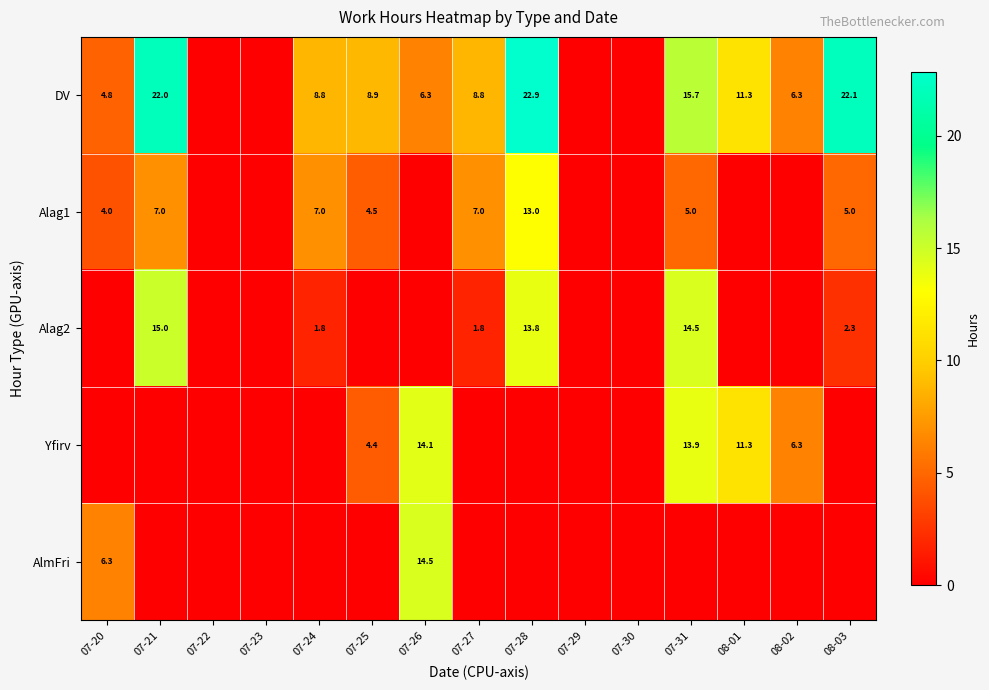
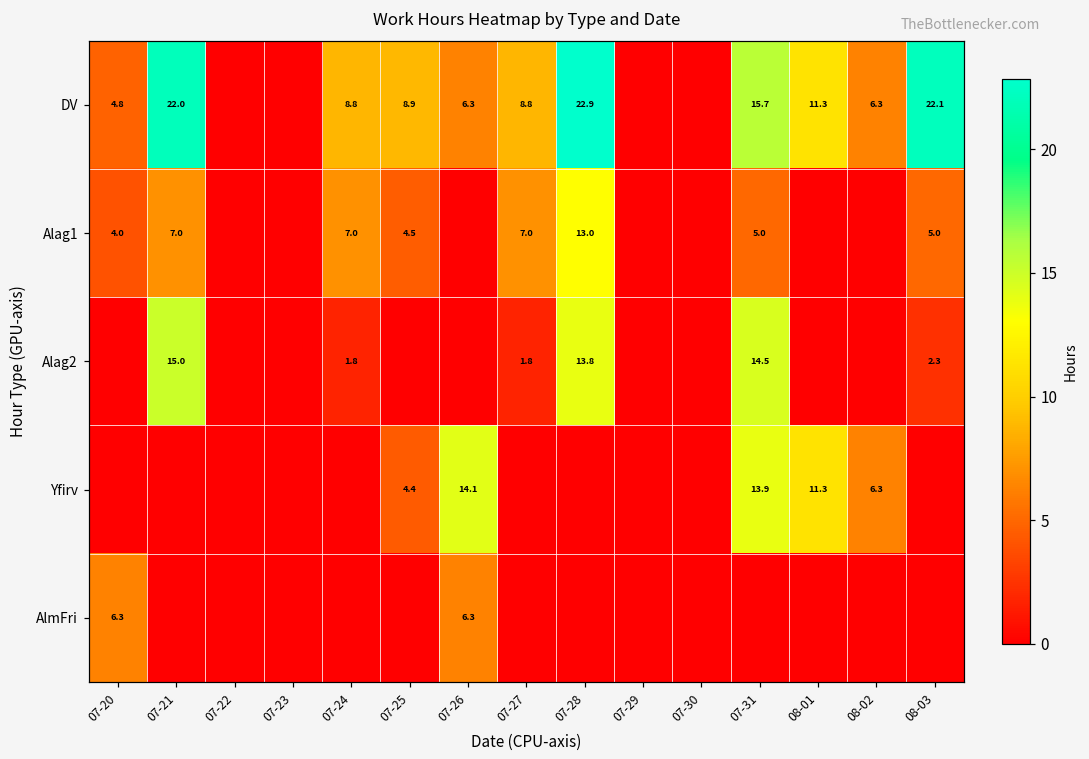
AlmFri, 07-26: 14.5 -> 6.3
